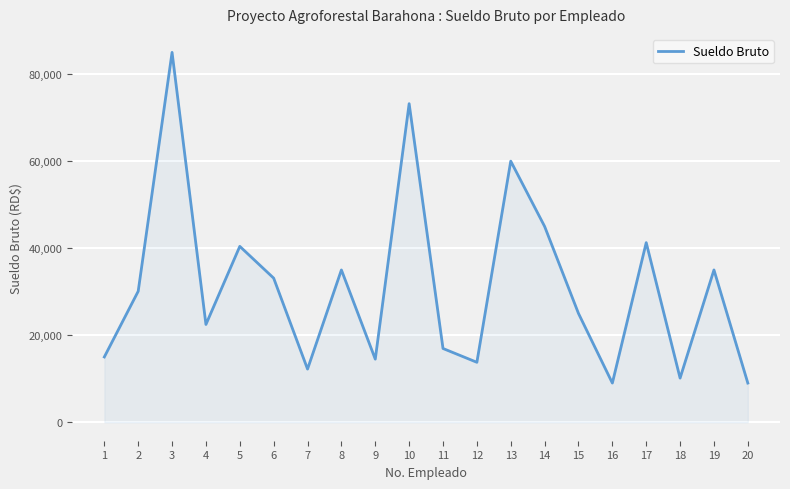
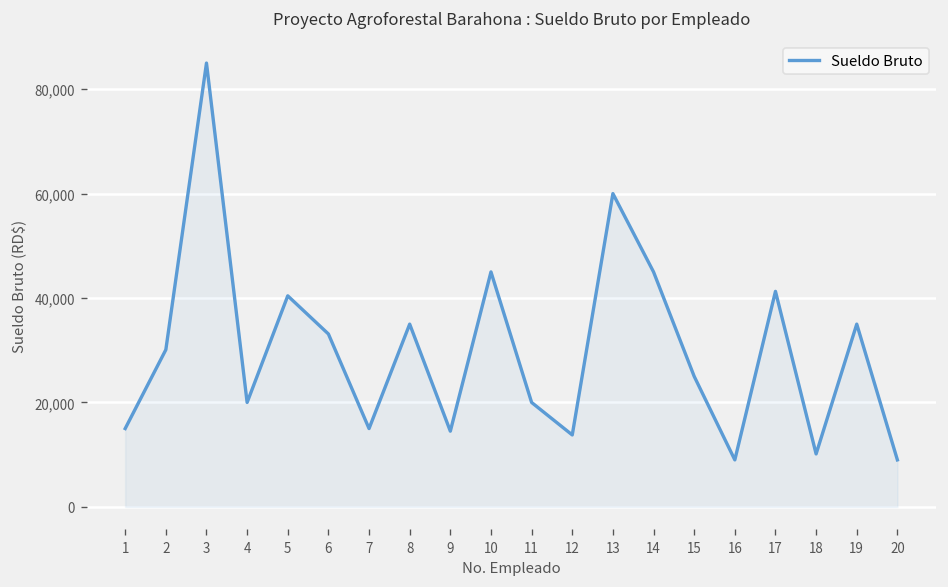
4: 22,000 -> 20,000
7: 12,000 -> 15,000
10: 73,000 -> 45,000
11: 17,000 -> 20,000
